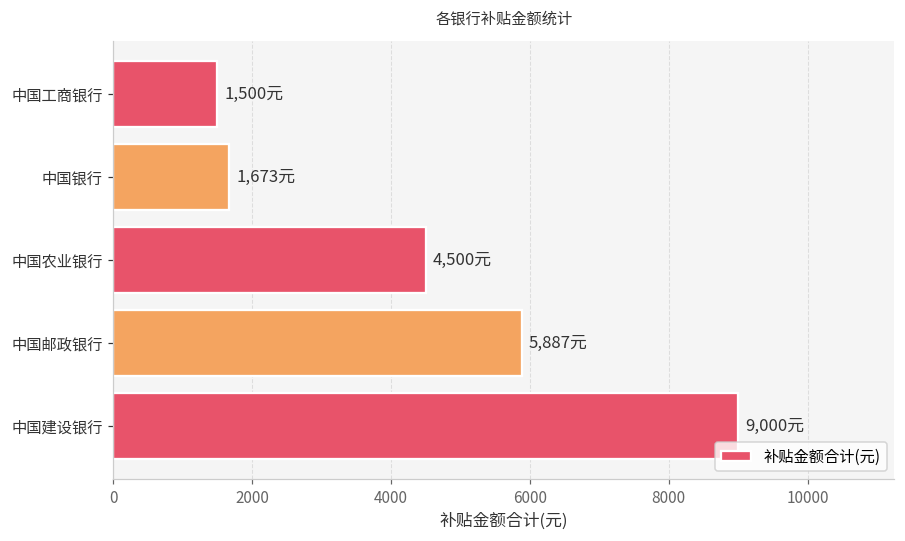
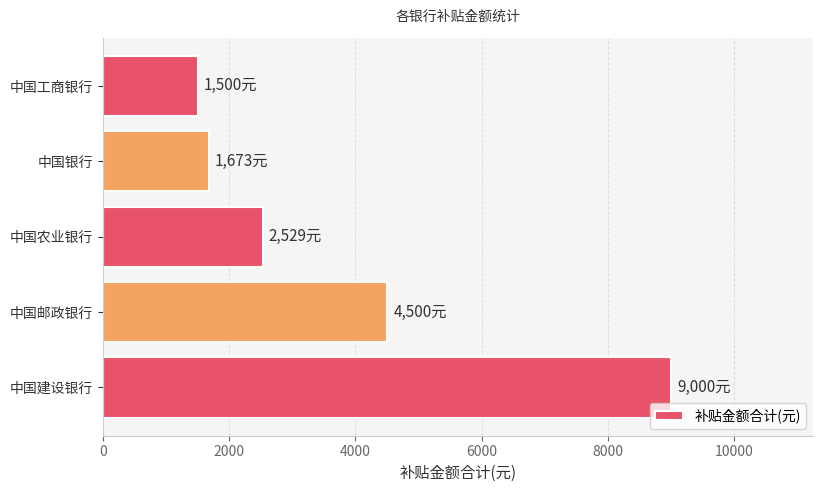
中国农业银行: 4,500元 -> 2,529元
中国邮政银行: 5,887元 -> 4,500元
